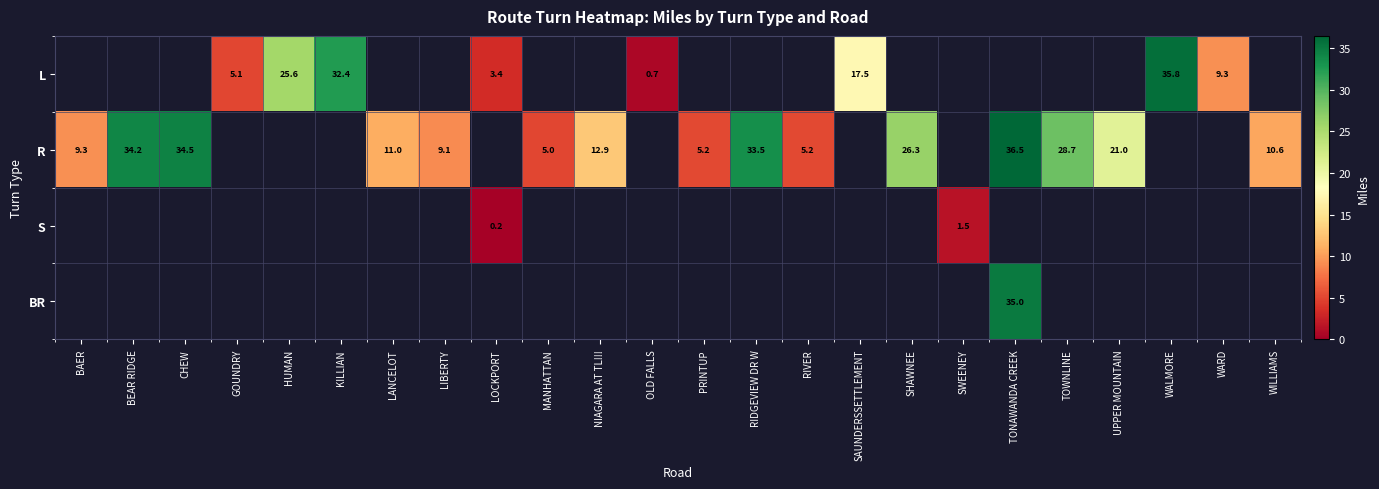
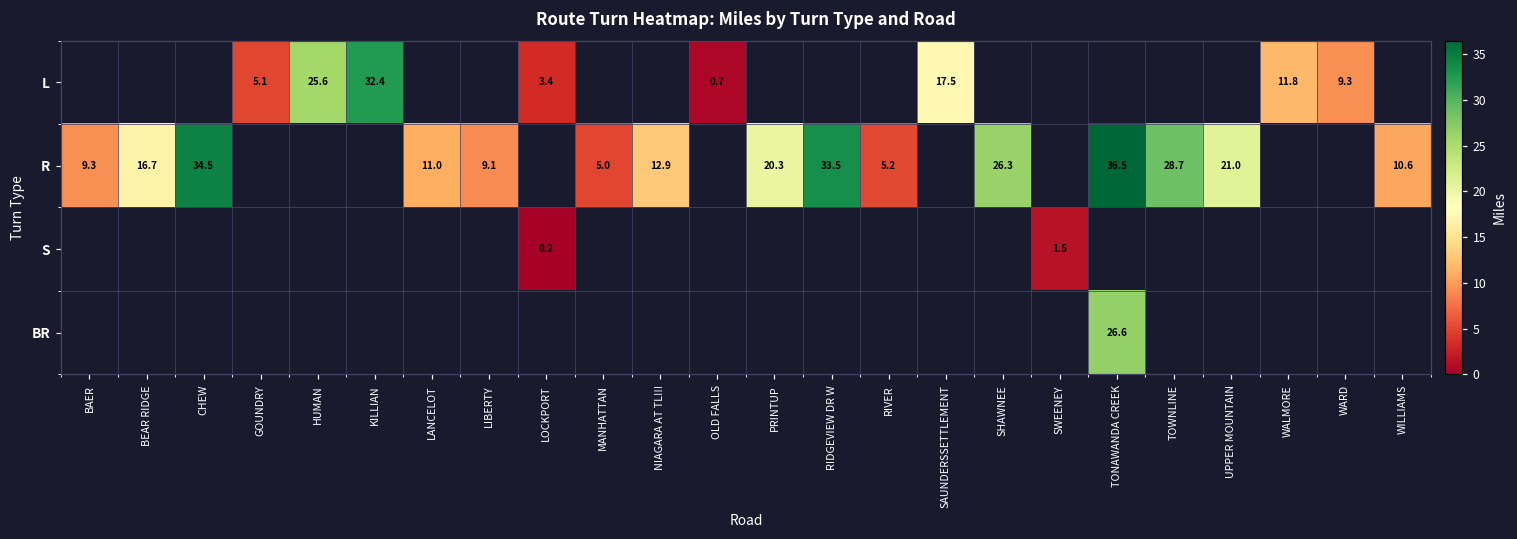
L, WALMORE: 35.8 -> 11.8
R, BEAR RIDGE: 34.2 -> 16.7
R, PRINTUP: 5.2 -> 20.3
BR, TONAWANDA CREEK: 35.0 -> 26.6
